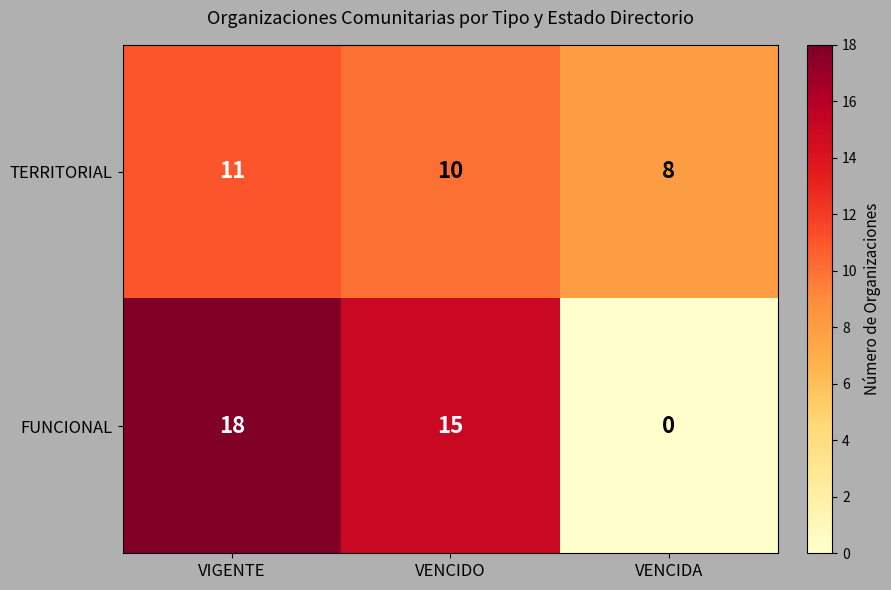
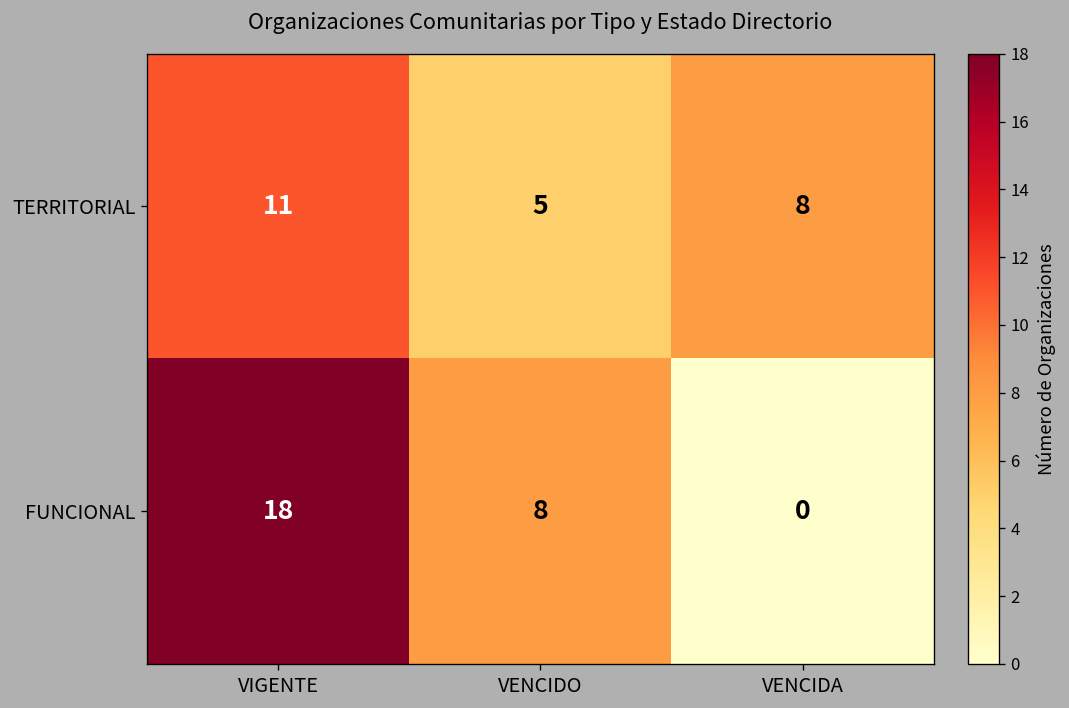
TERRITORIAL, VENCIDO: 10 -> 5
FUNCIONAL, VENCIDO: 15 -> 8
